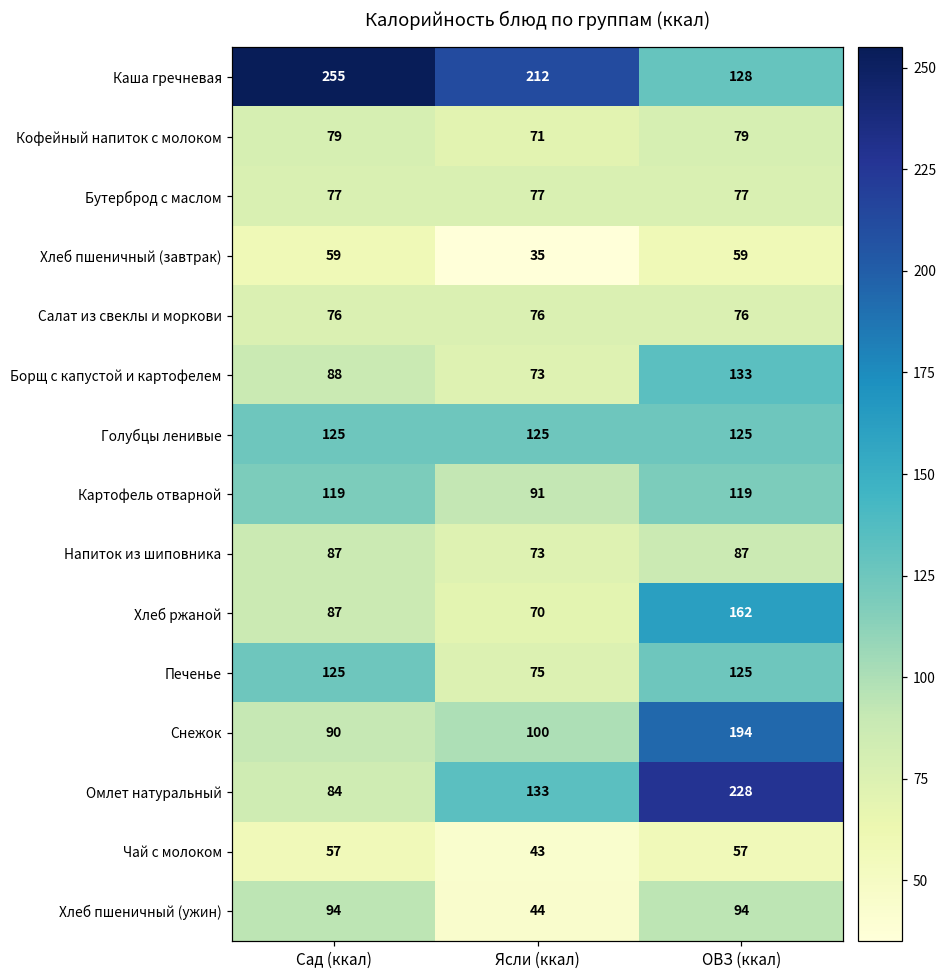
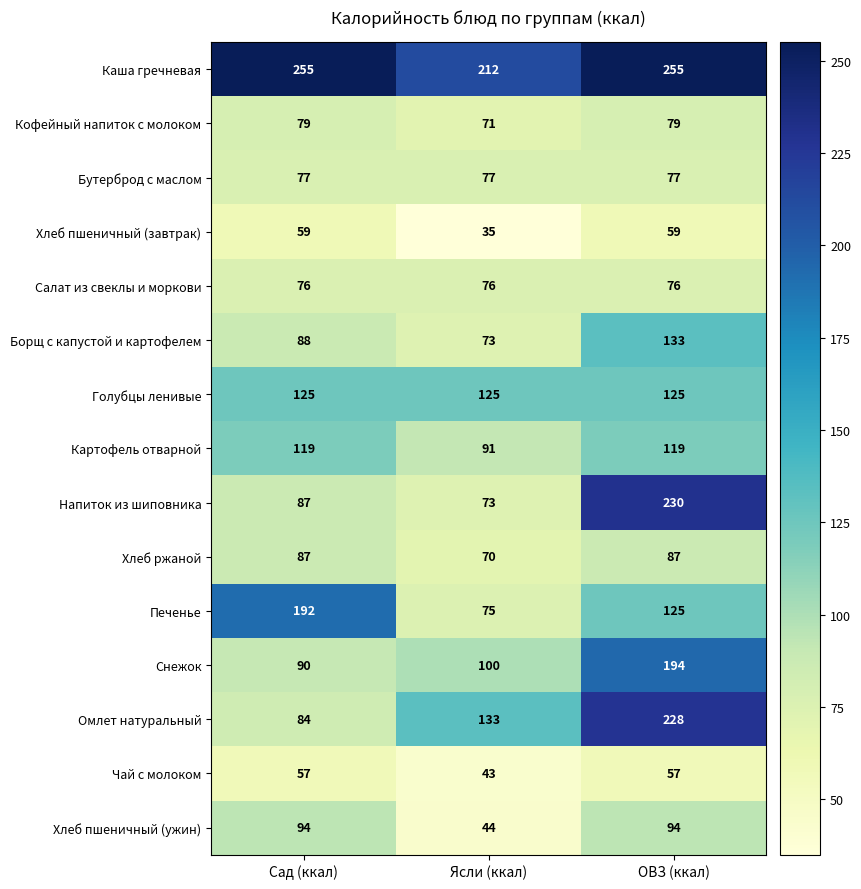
Каша гречневая, ОВЗ (ккал): 128 -> 255
Напиток из шиповника, ОВЗ (ккал): 87 -> 230
Хлеб ржаной, ОВЗ (ккал): 162 -> 87
Печенье, Сад (ккал): 125 -> 192
